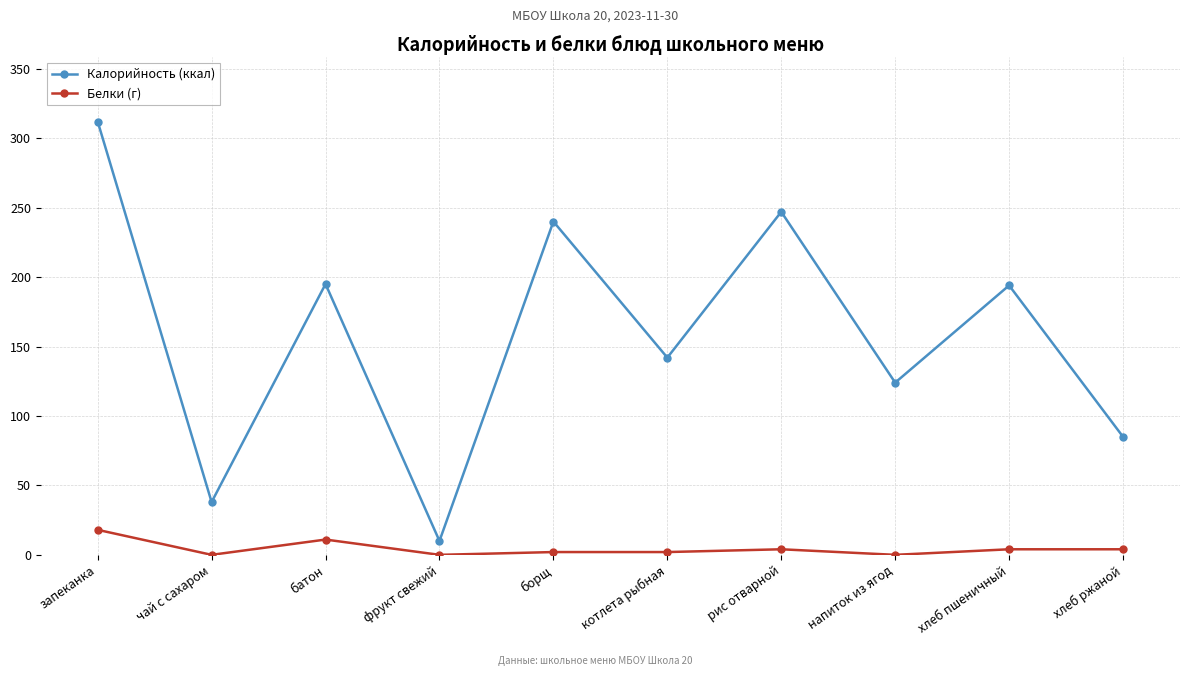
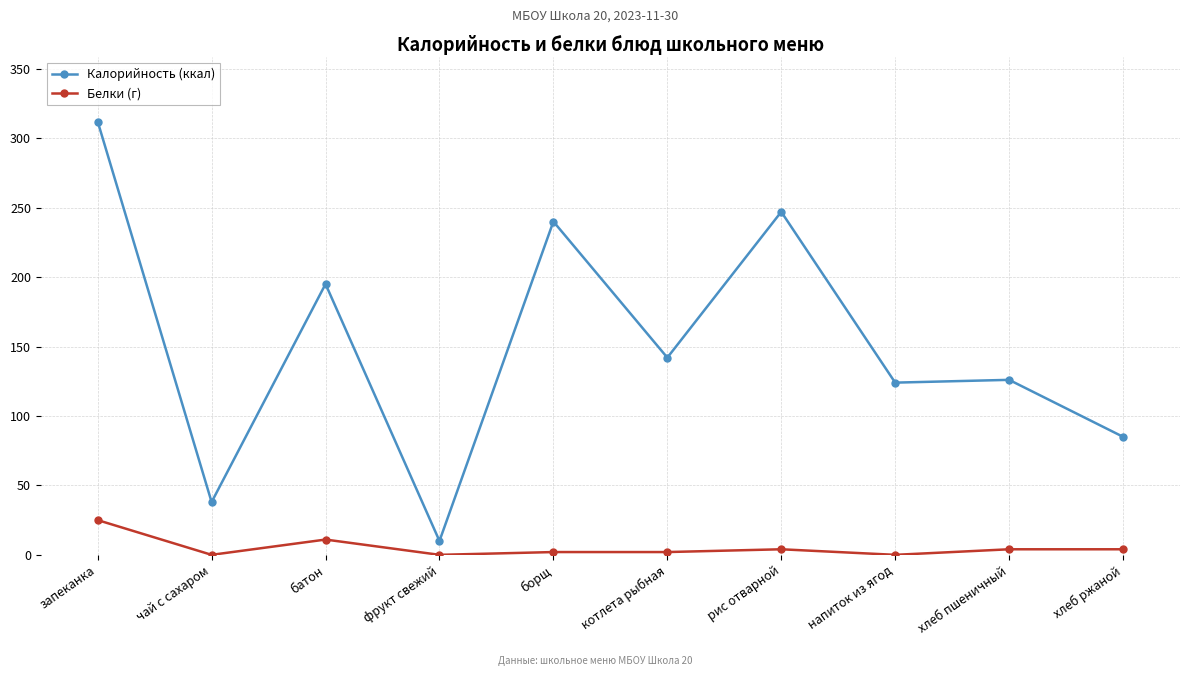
Белки (г), запеканка: 18 -> 25
Калорийность (ккал), хлеб пшеничный: 194 -> 126
